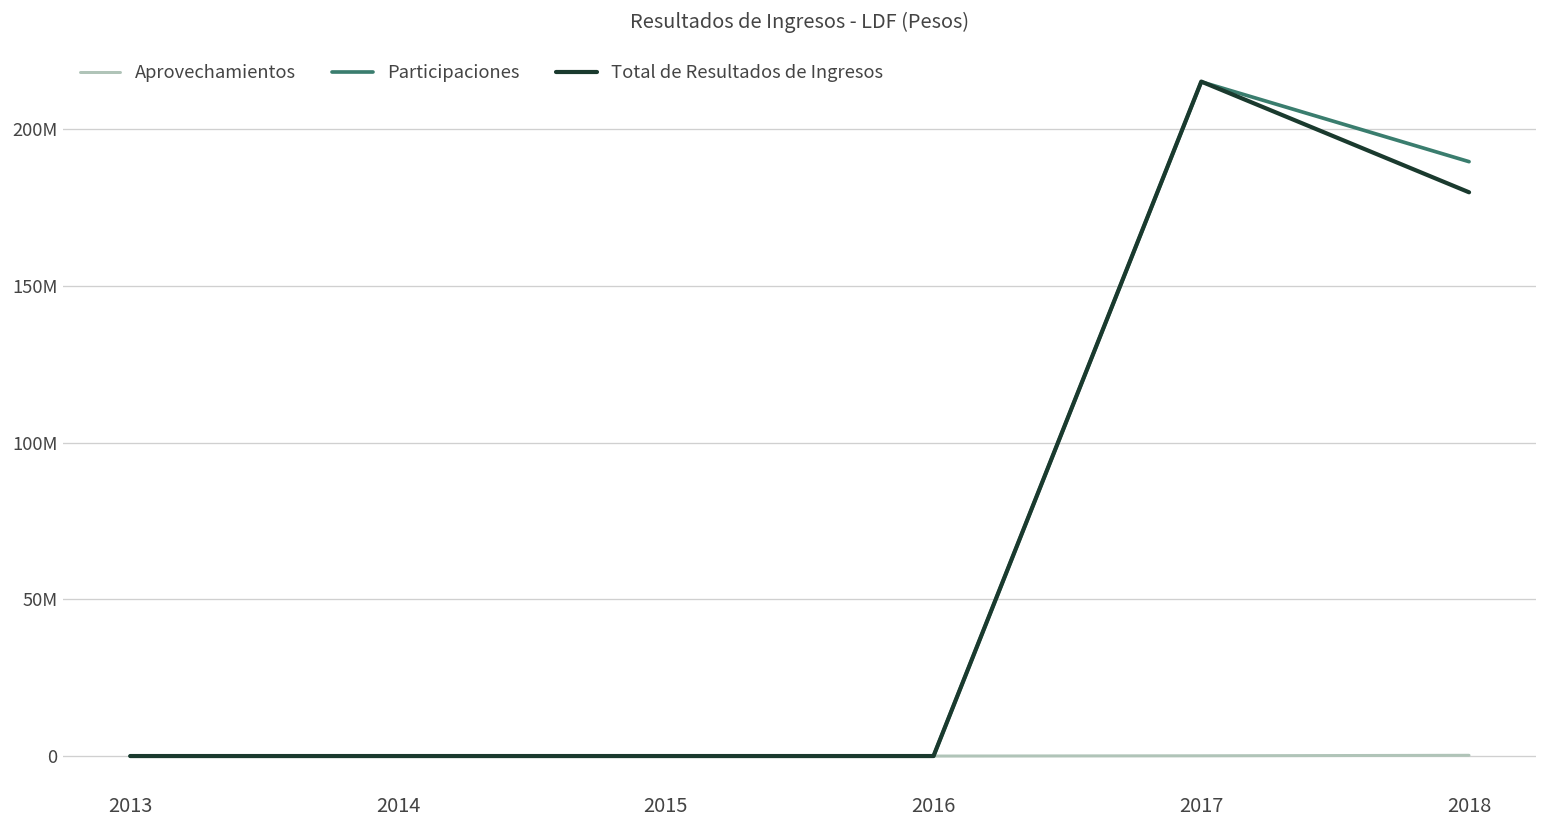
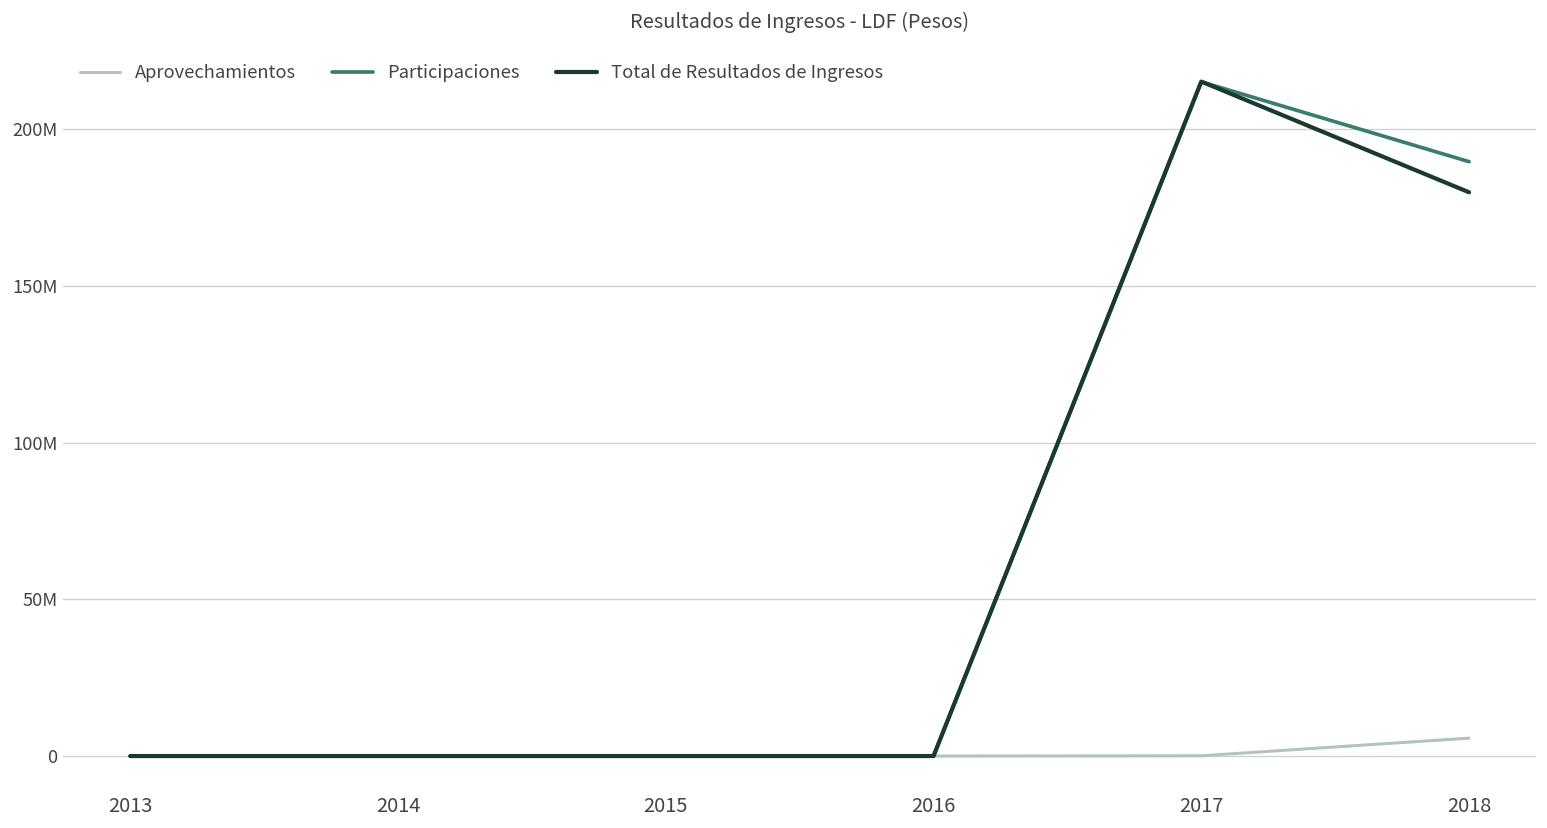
Aprovechamientos, 2018: 0 -> 6000000
